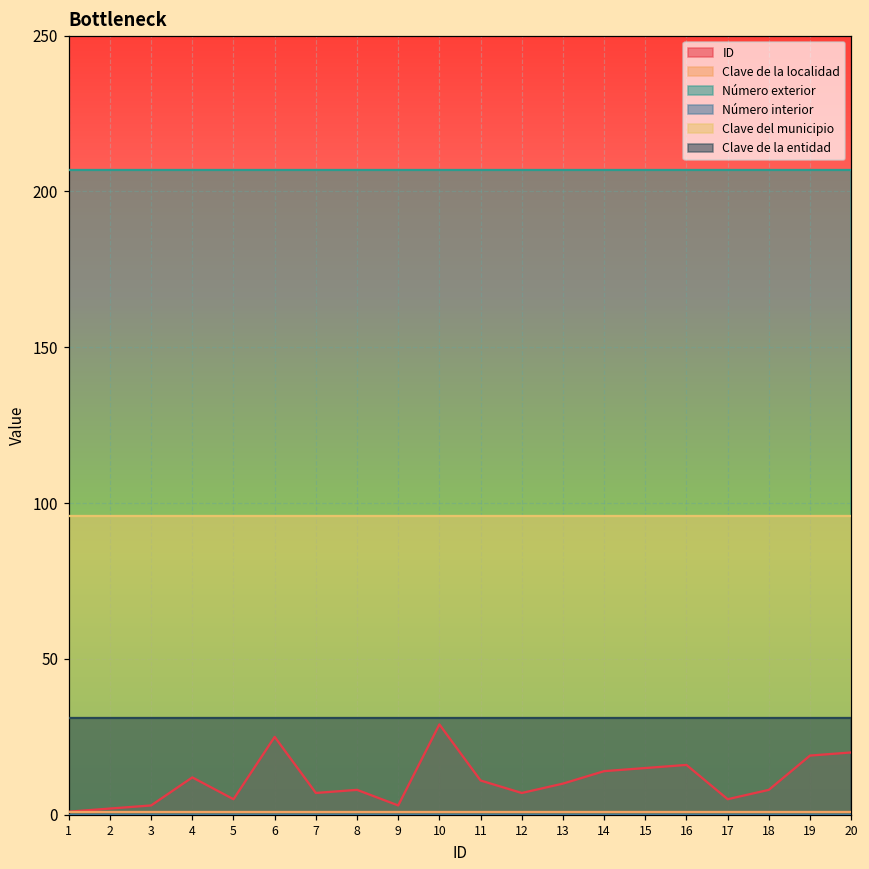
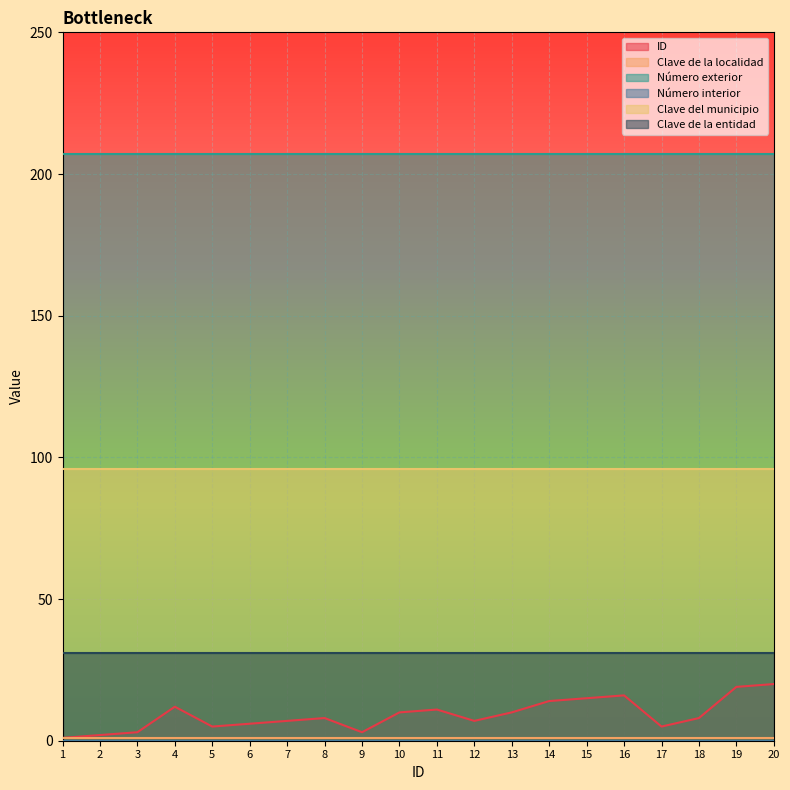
ID, 6: 25 -> 6
ID, 10: 29 -> 10
